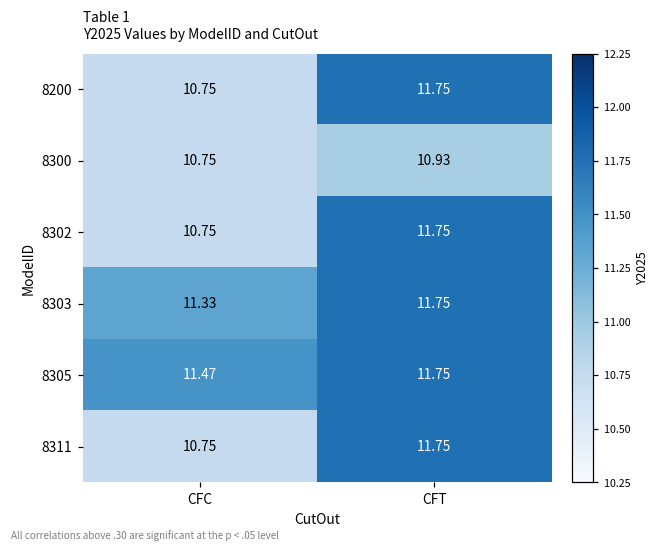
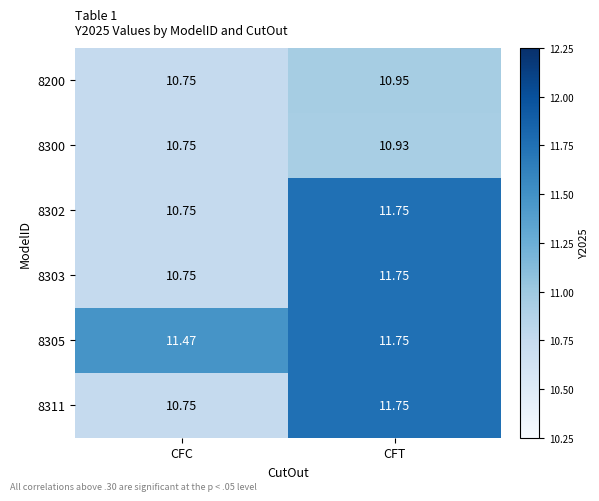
8200, CFT: 11.75 -> 10.95
8303, CFC: 11.33 -> 10.75
